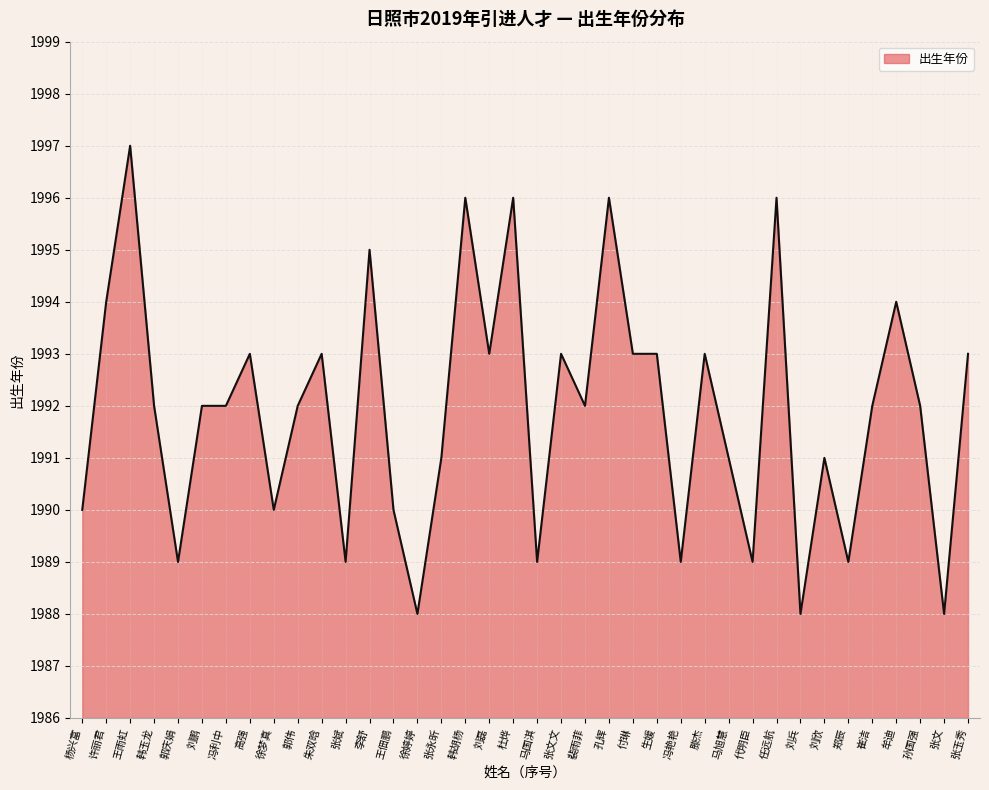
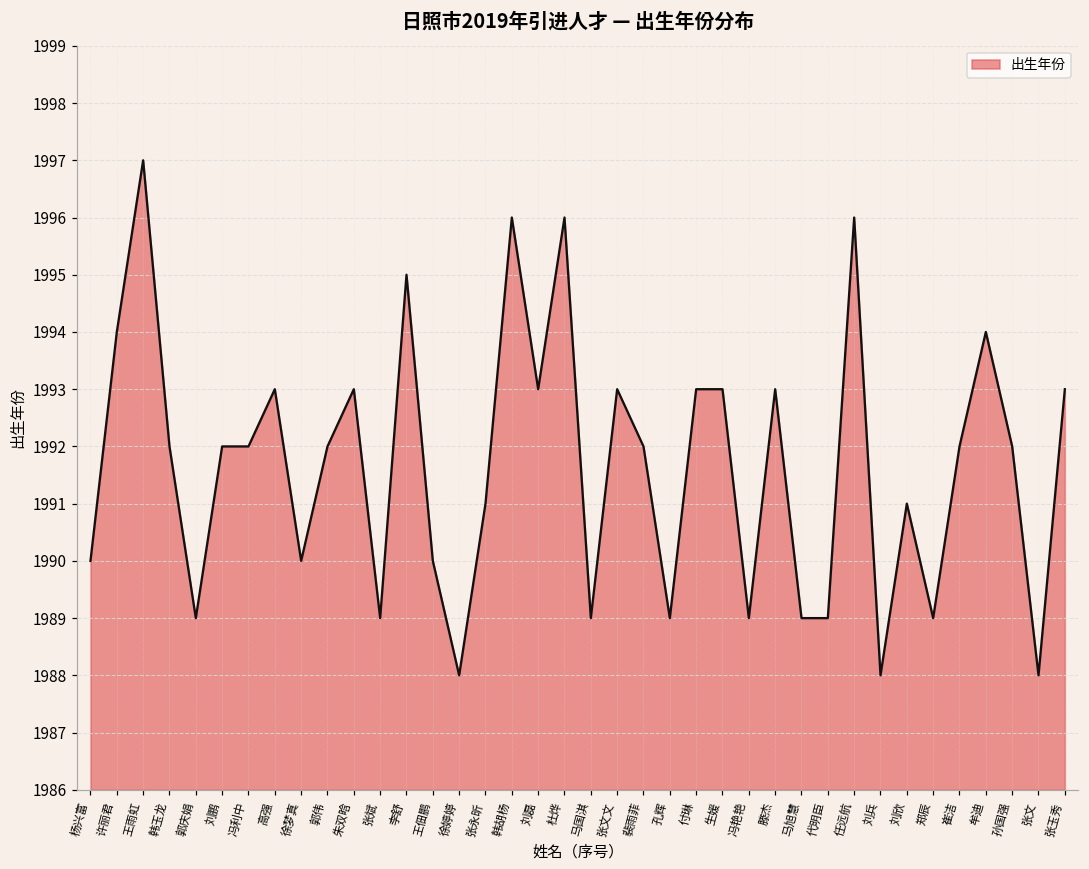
孔辉: 1996 -> 1989
马旭慧: 1991 -> 1989
